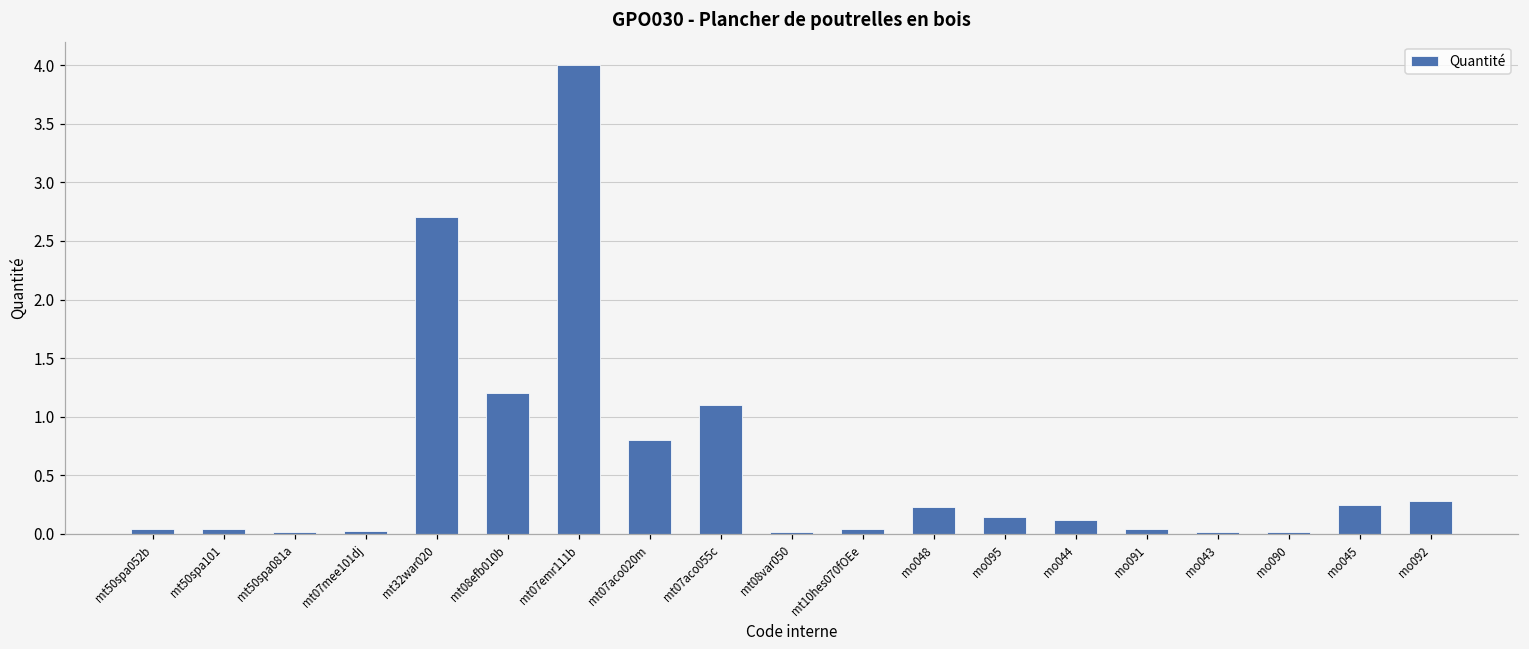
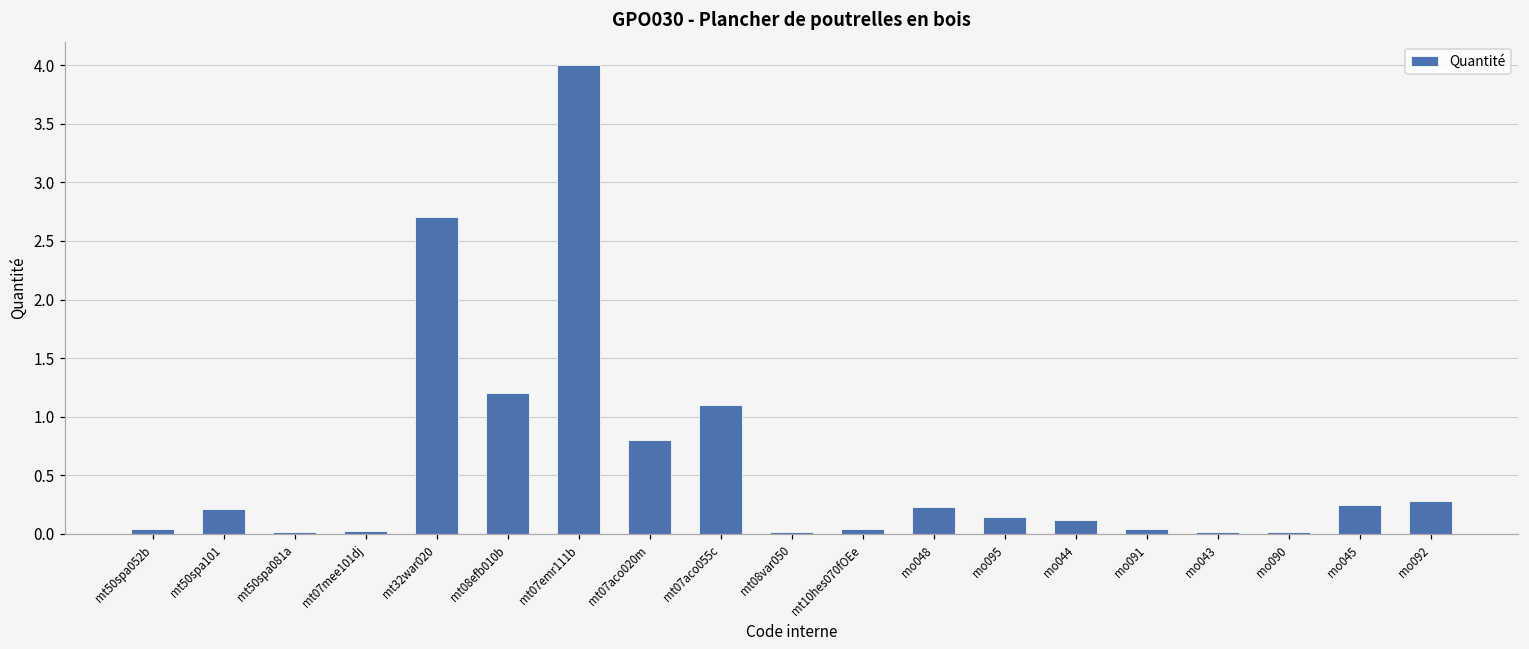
mt50spa101: 0.05 -> 0.22
